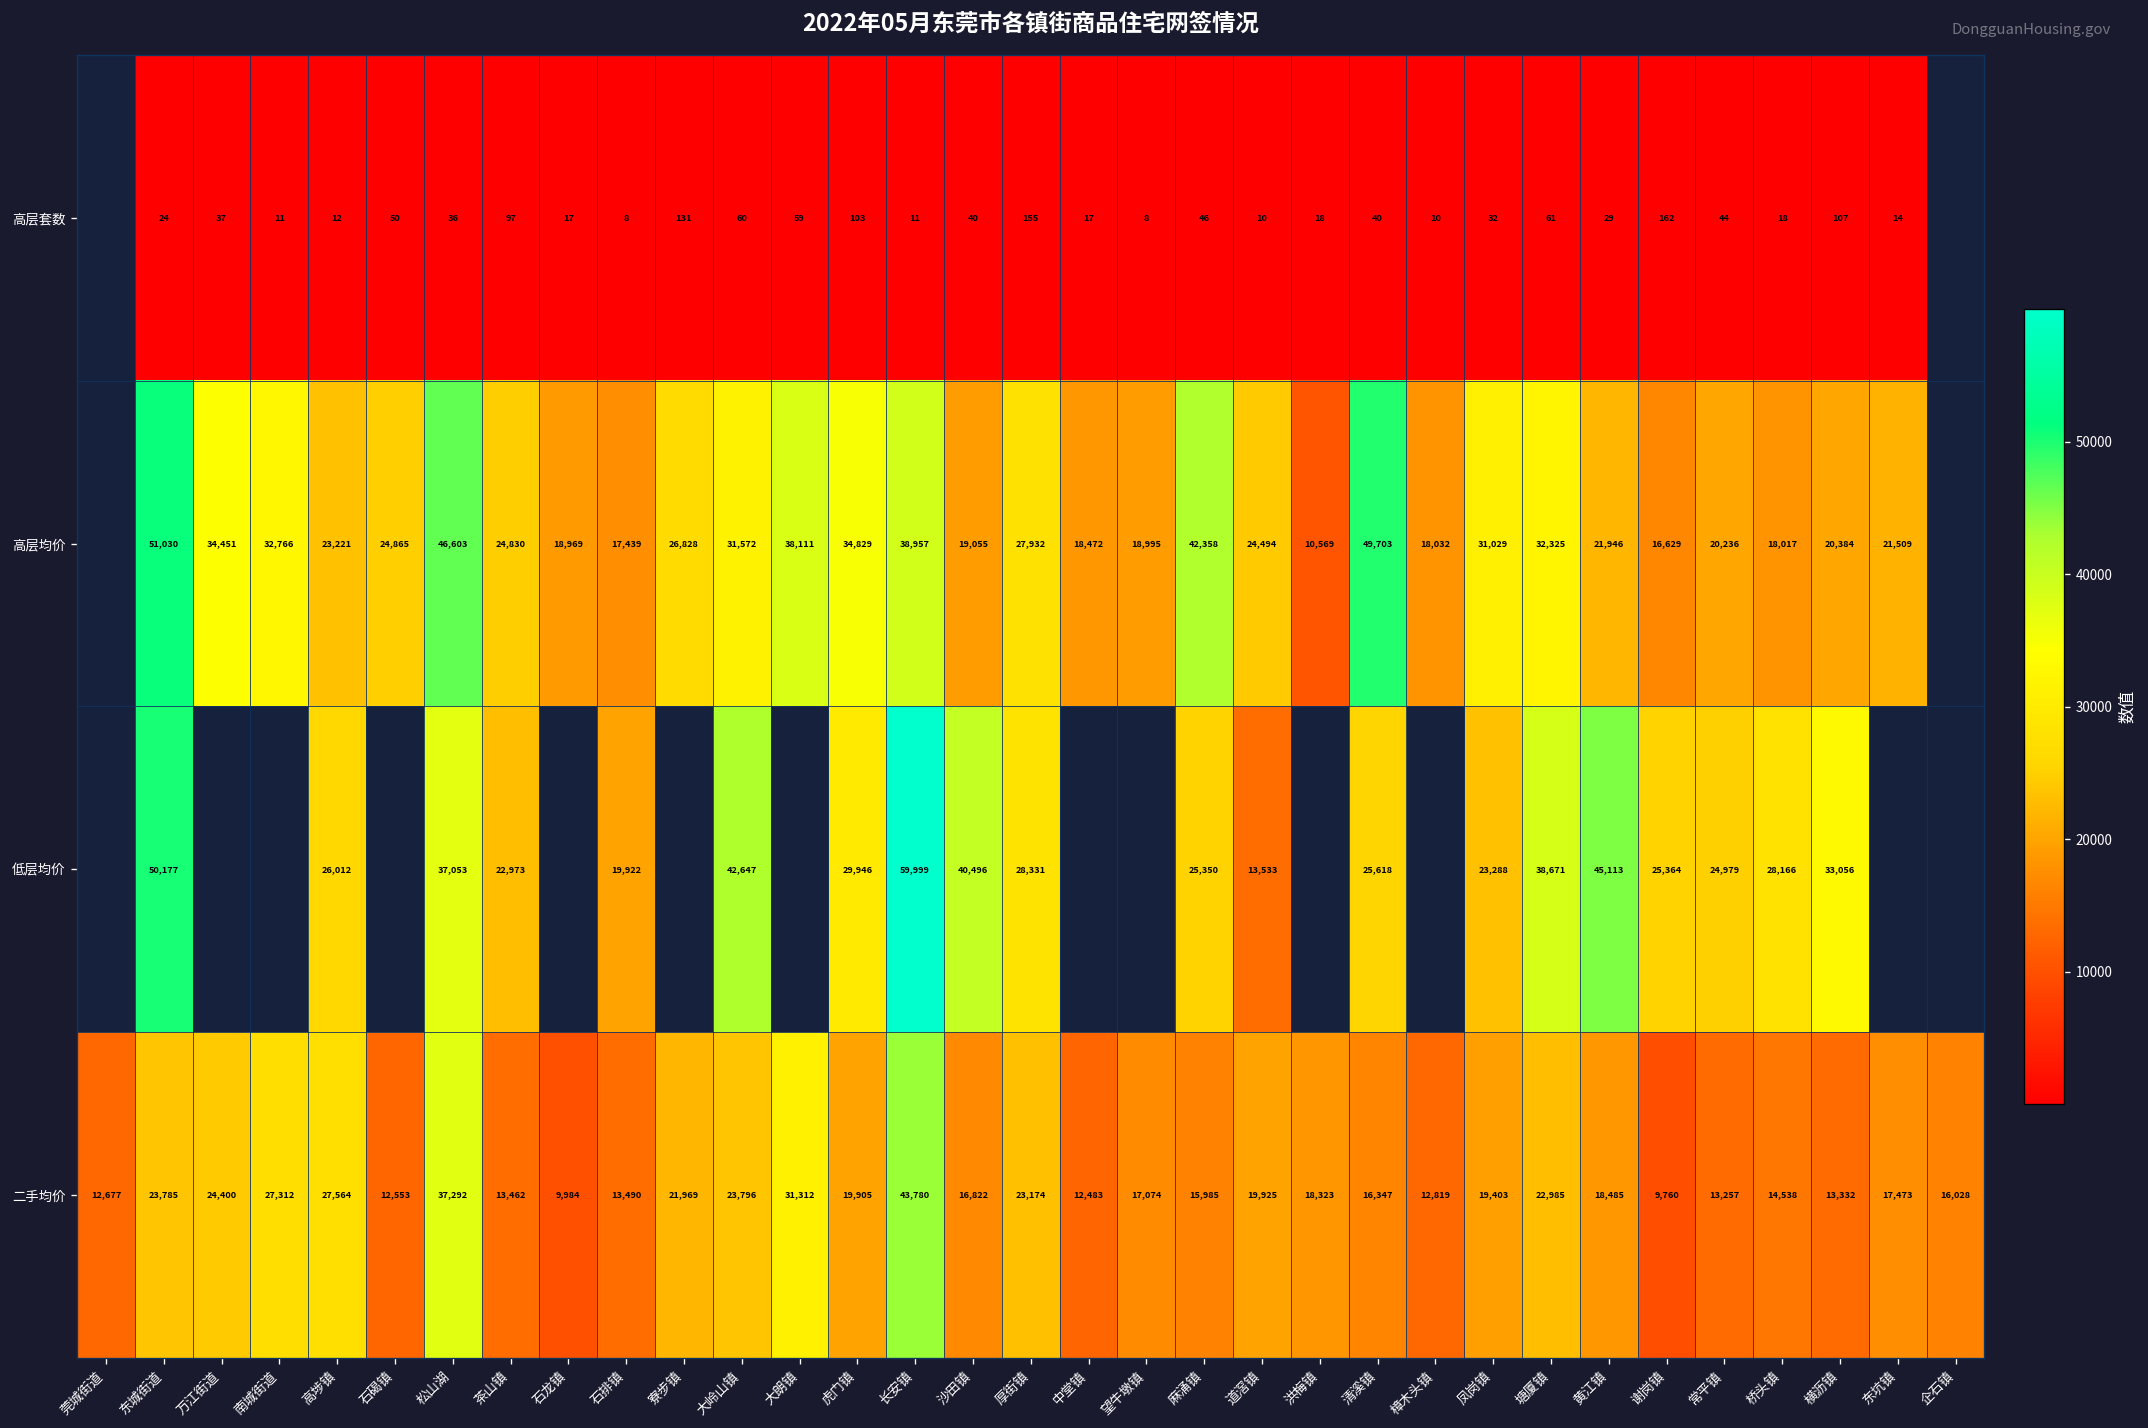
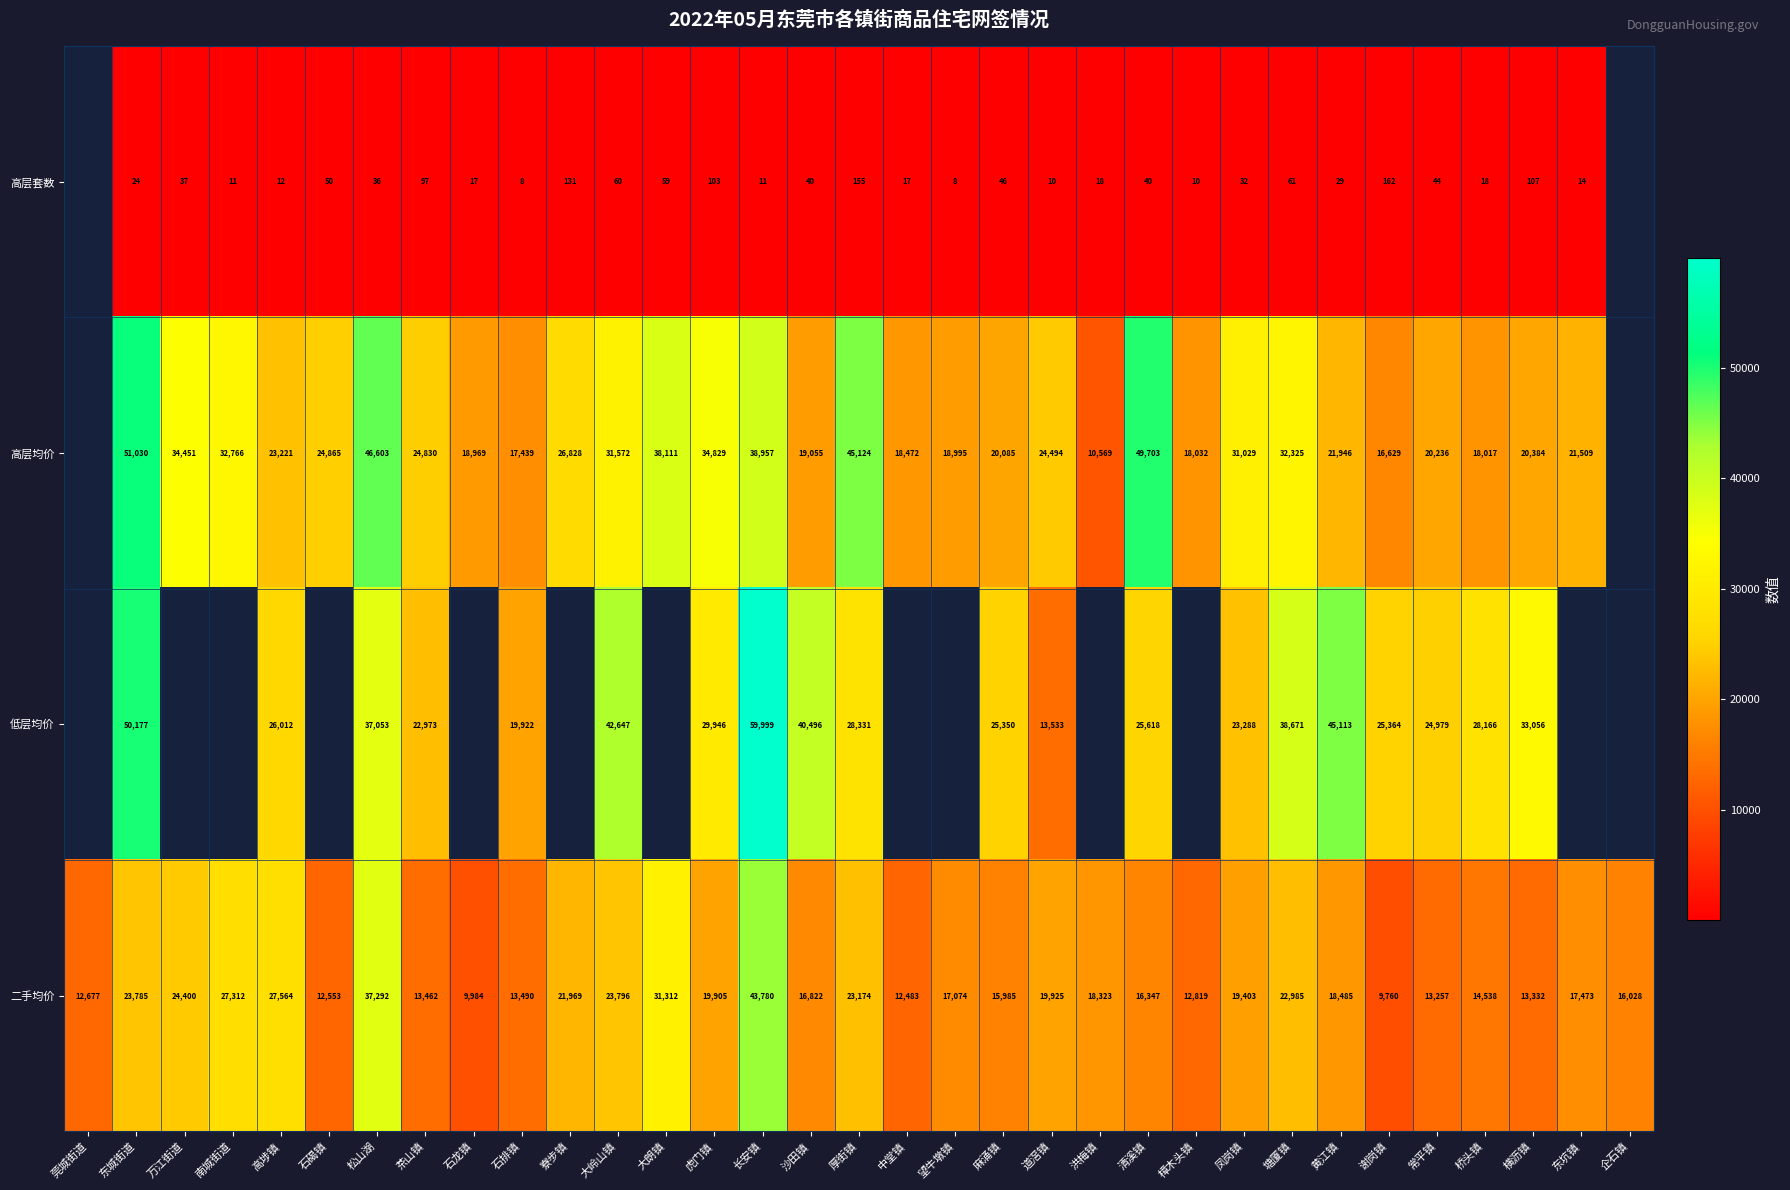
高层均价, 厚街镇: 27,932 -> 45,124
高层均价, 麻涌镇: 42,358 -> 20,085
